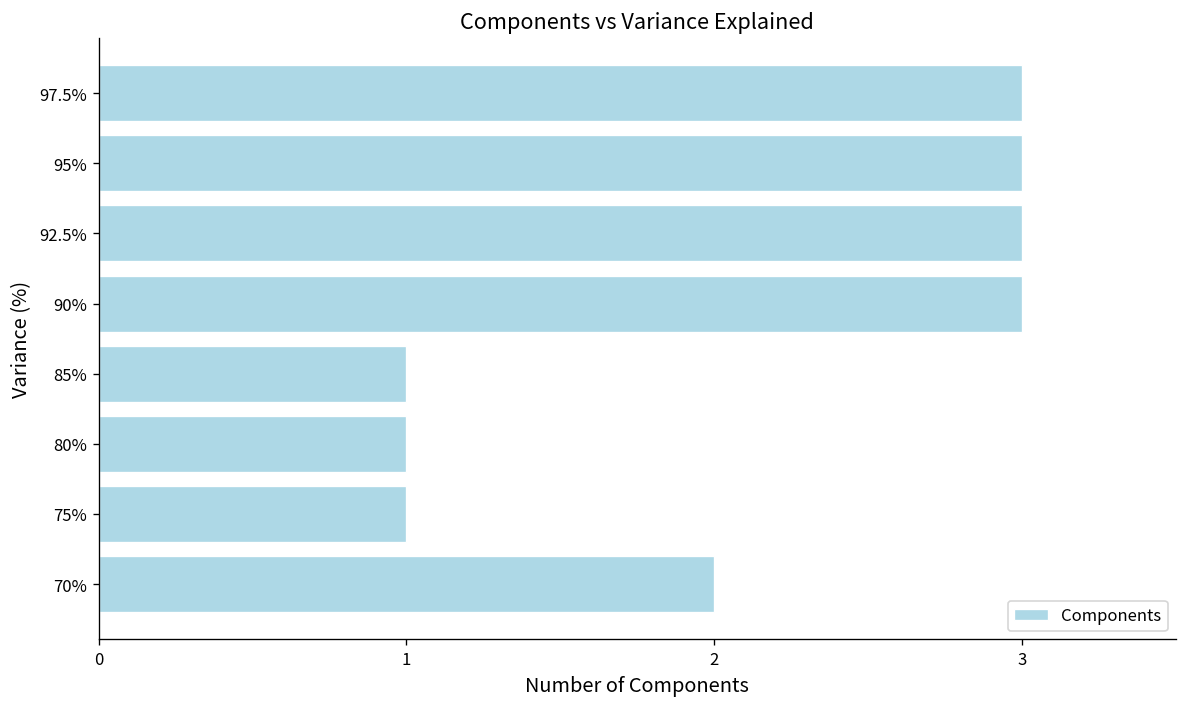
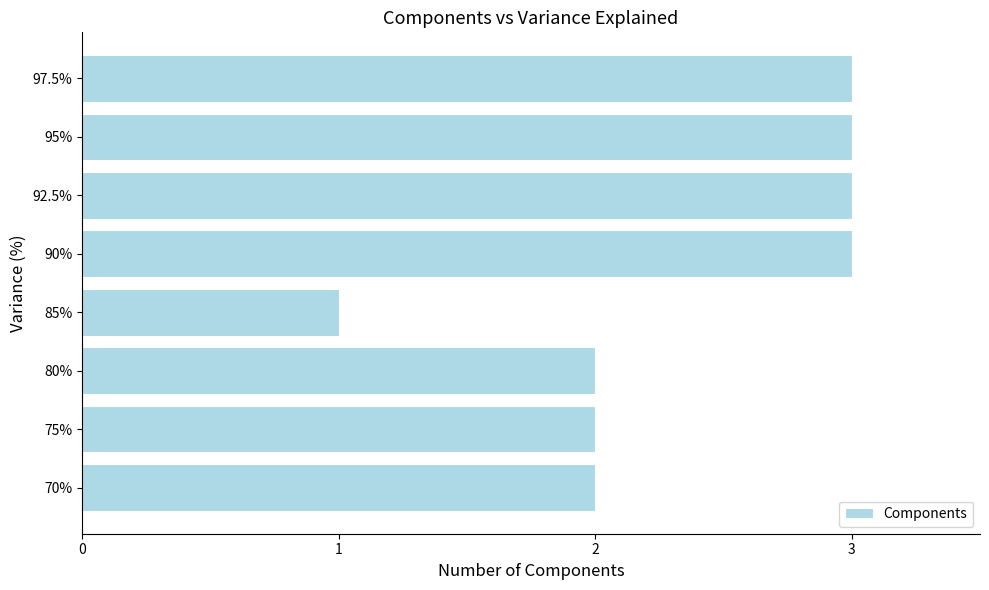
80%: 1 -> 2
75%: 1 -> 2
